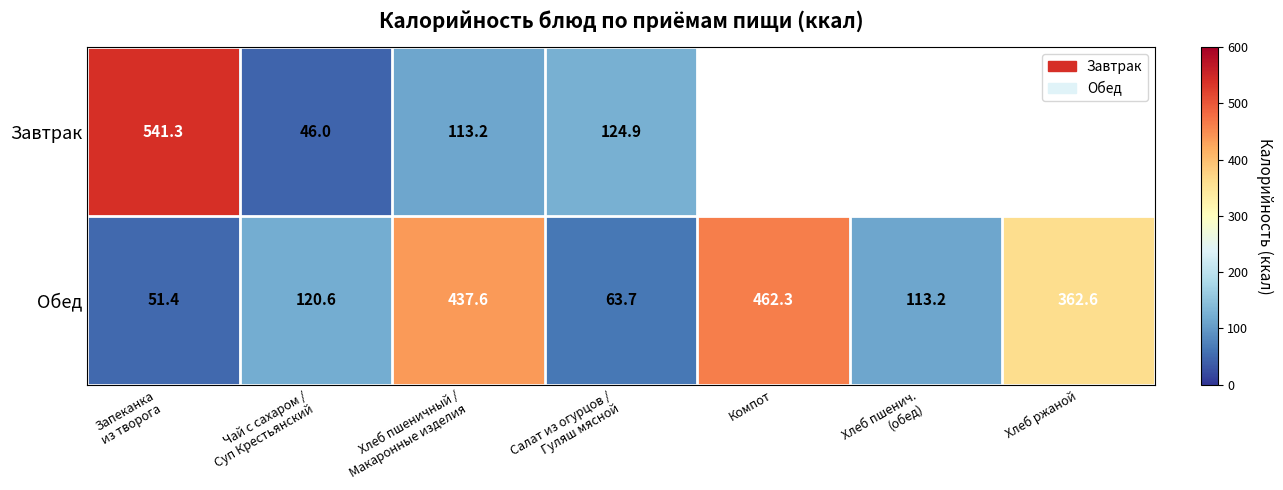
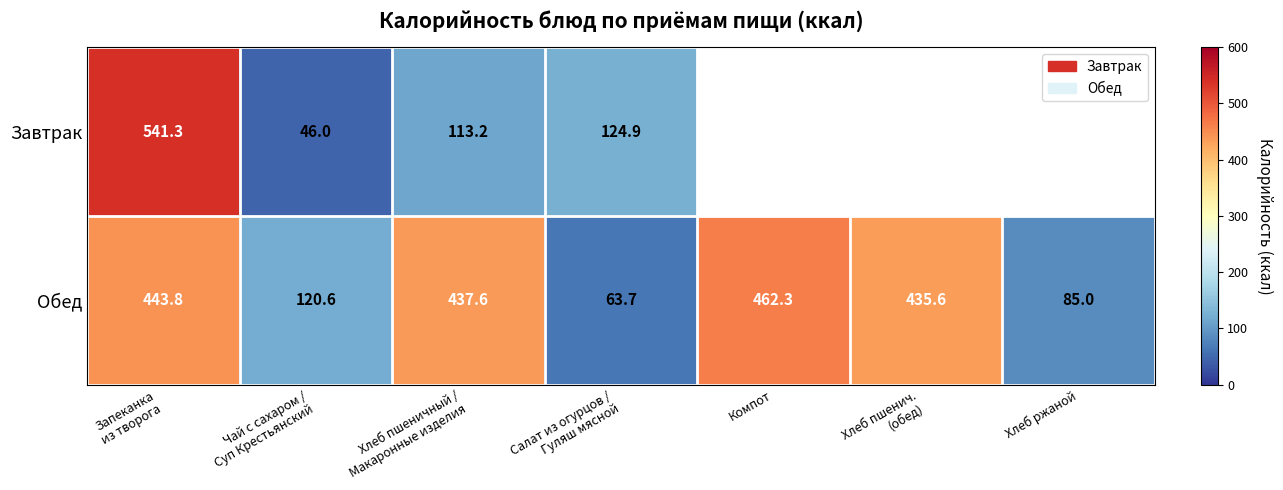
Обед, Запеканка из творога: 51.4 -> 443.8
Обед, Хлеб пшенич. (обед): 113.2 -> 435.6
Обед, Хлеб ржаной: 362.6 -> 85.0
